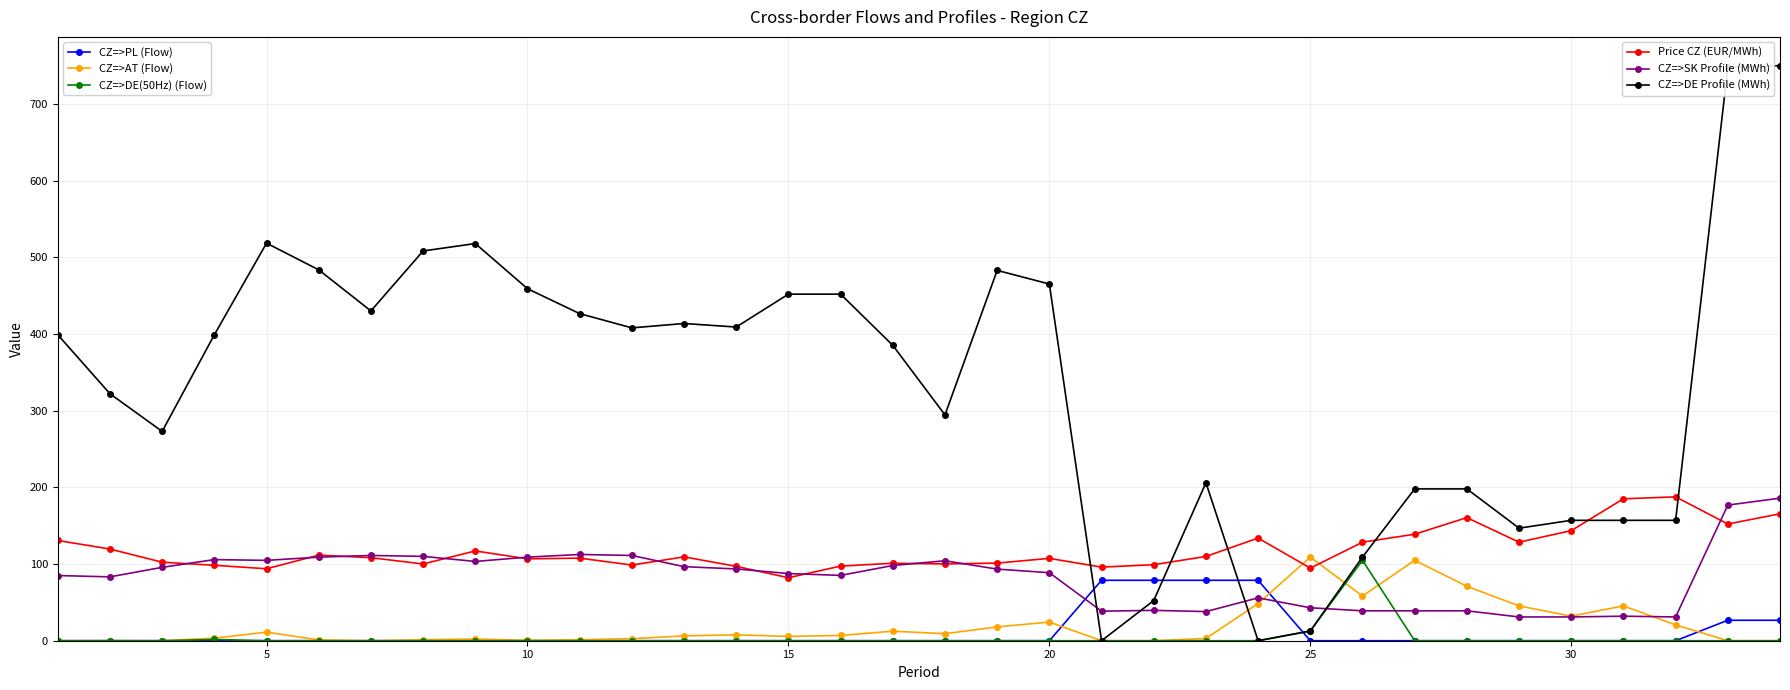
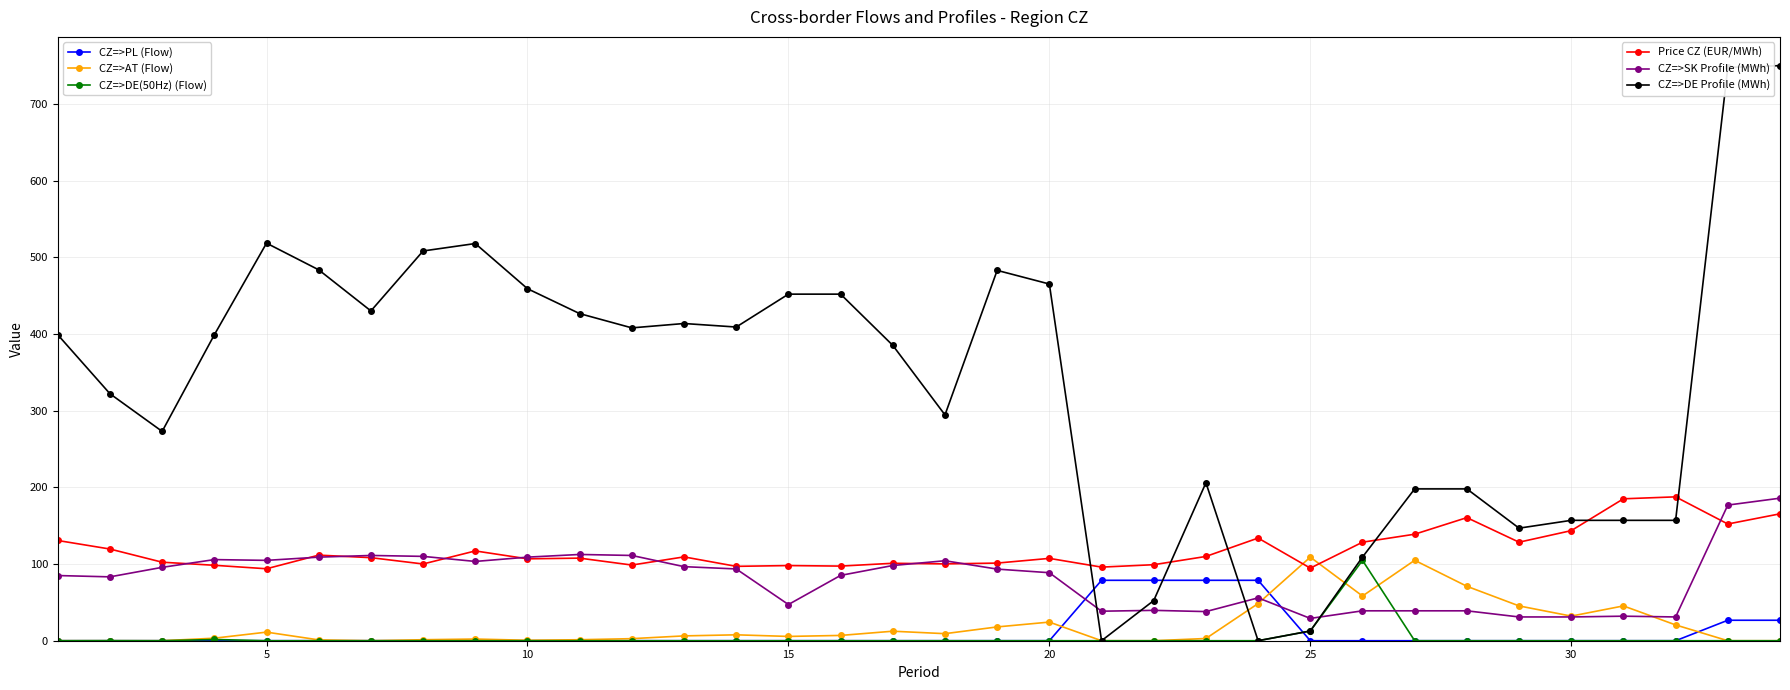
Price CZ (EUR/MWh), 15: 80 -> 100
CZ=>SK Profile (MWh), 15: 90 -> 50
CZ=>SK Profile (MWh), 25: 40 -> 30
